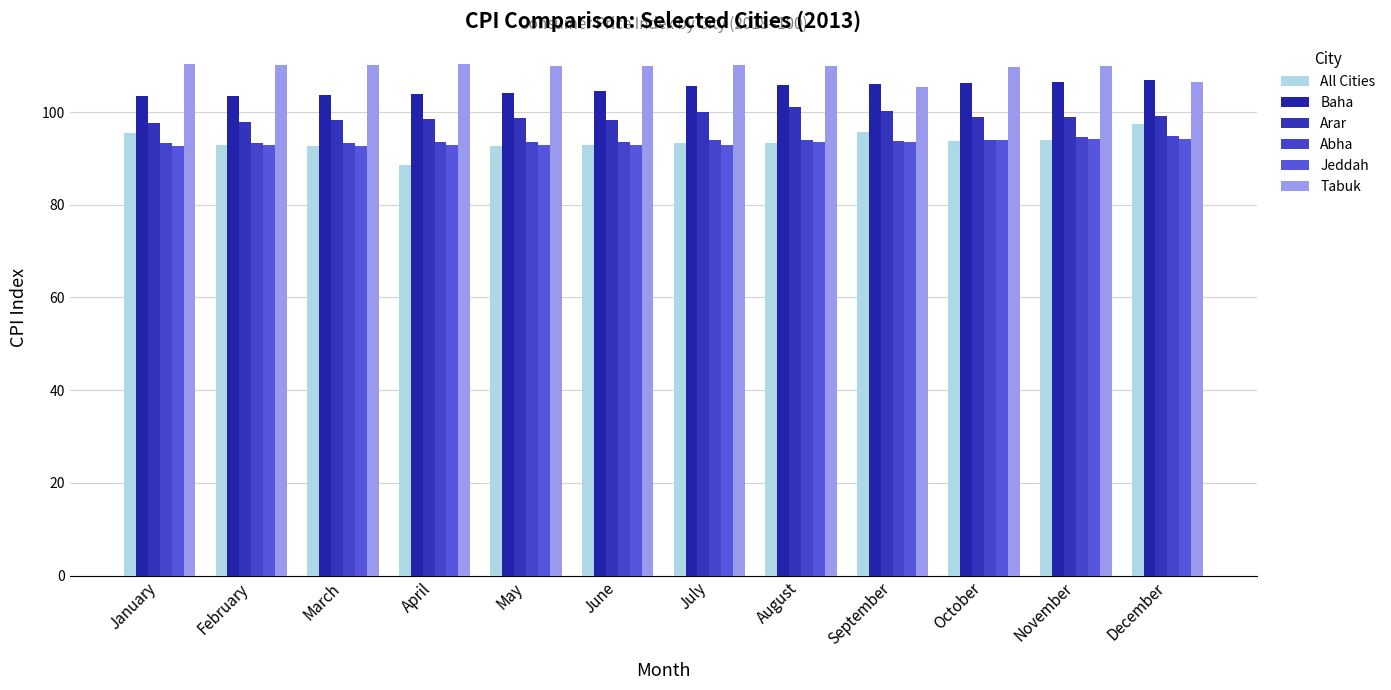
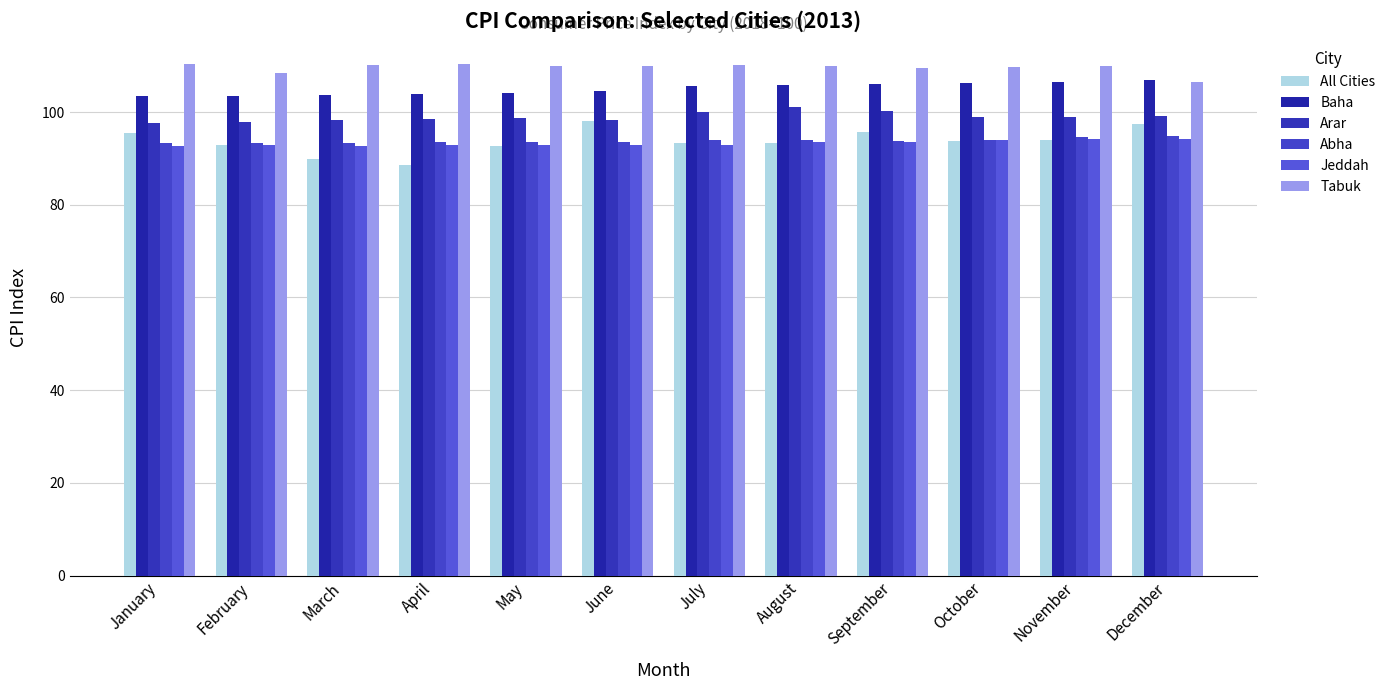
Tabuk, February: 110 -> 108
All Cities, March: 93 -> 90
All Cities, June: 93 -> 98
Tabuk, September: 105 -> 110
